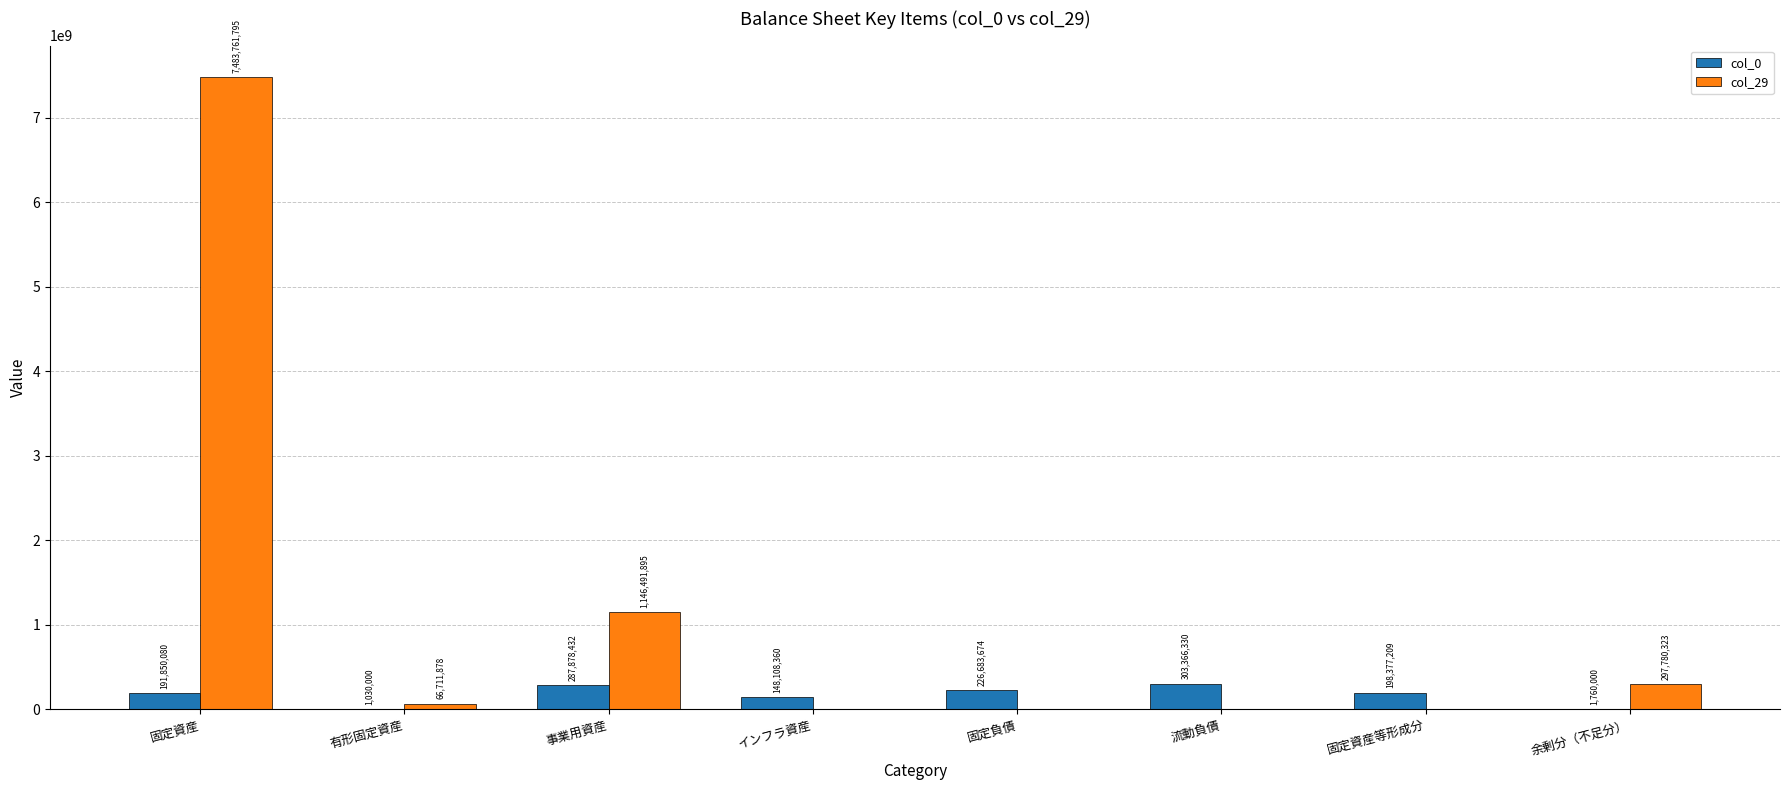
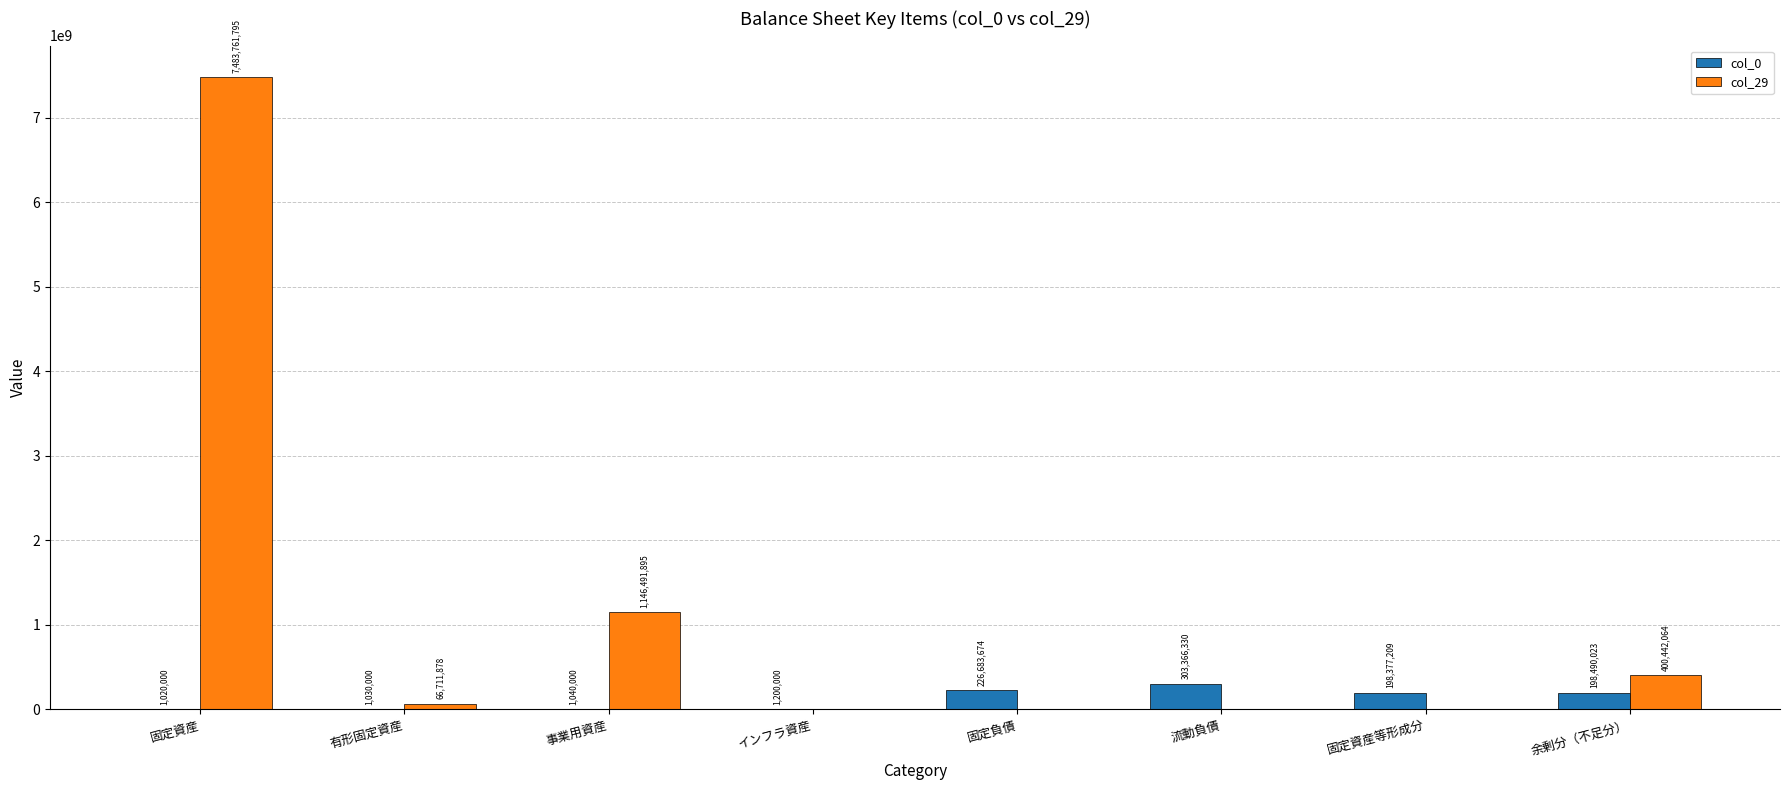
col_0, 固定資産: 191,850,080 -> 1,020,000
col_0, 事業用資産: 287,878,432 -> 1,040,000
col_0, インフラ資産: 148,108,360 -> 1,200,000
col_0, 余剰分（不足分）: 1,760,000 -> 198,490,023
col_29, 余剰分（不足分）: 297,780,323 -> 400,442,064
